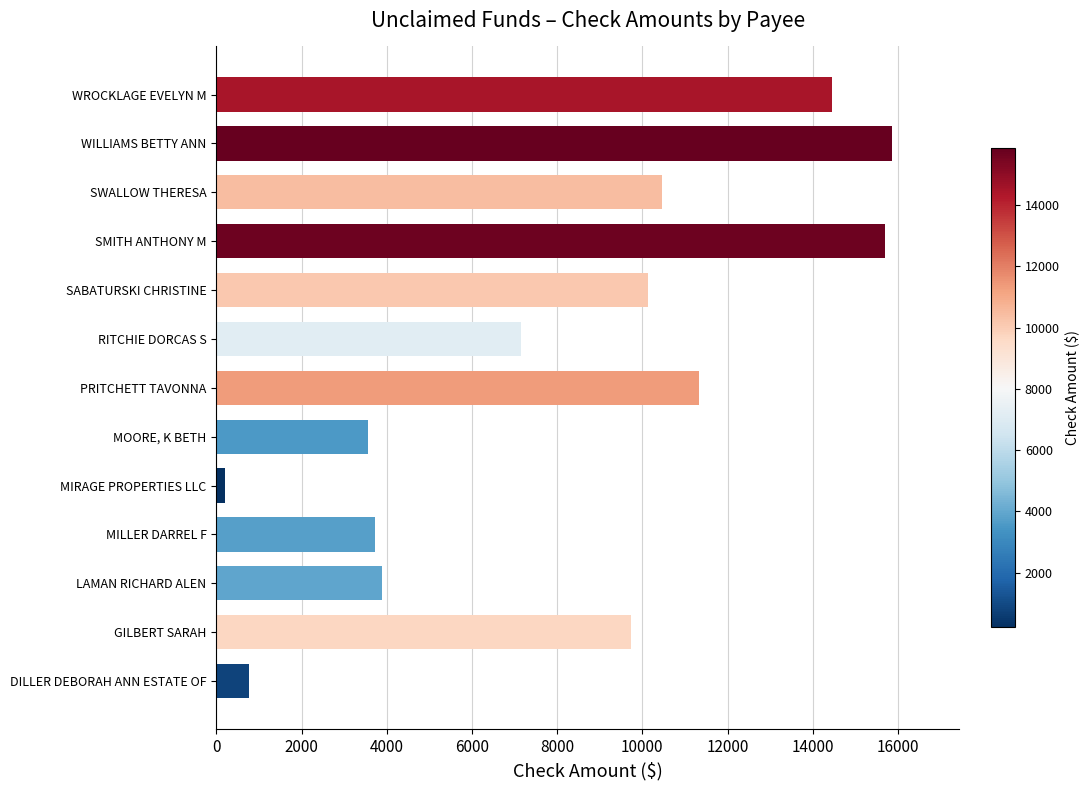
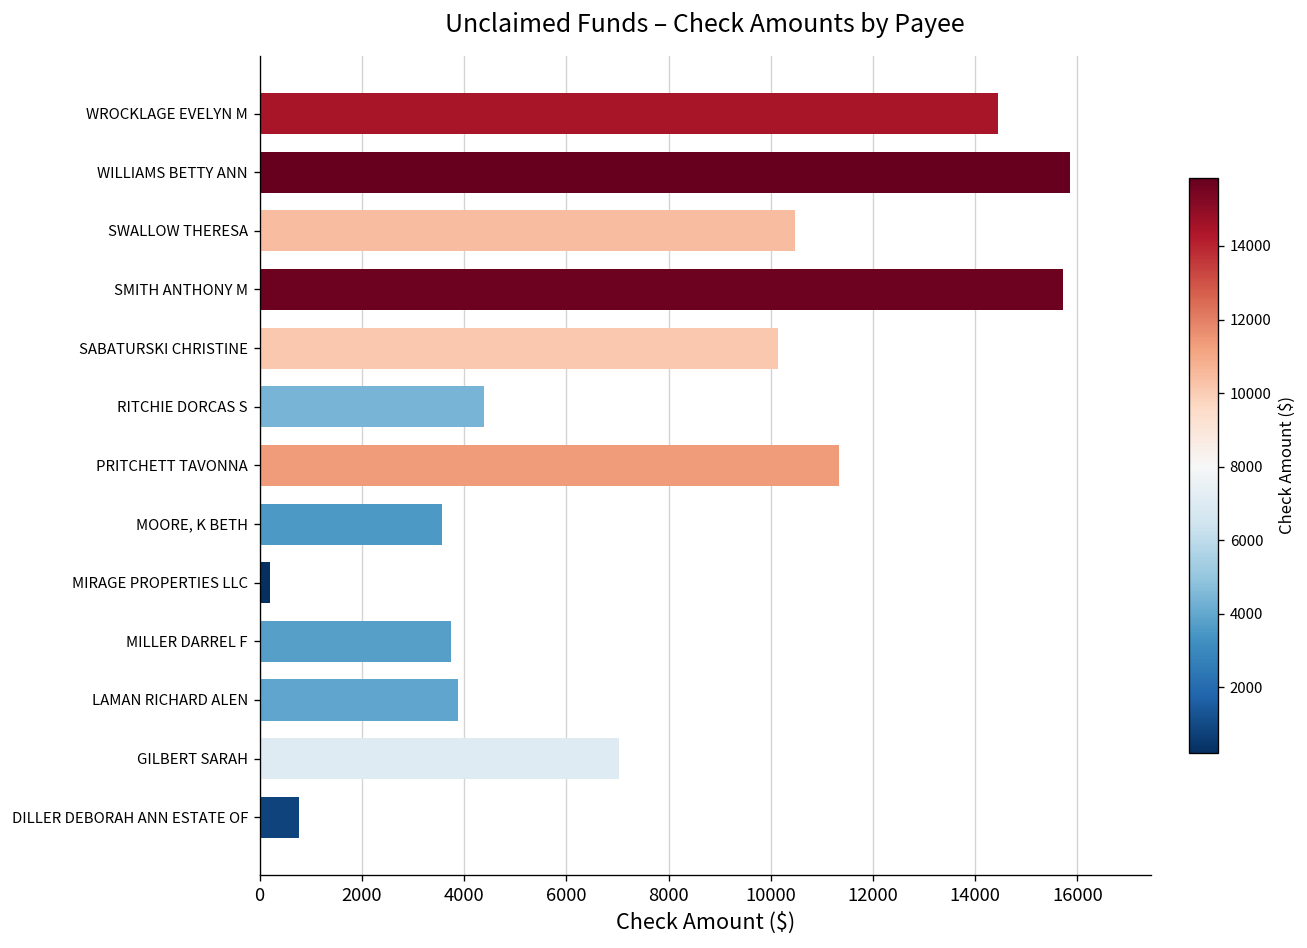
RITCHIE DORCAS S: 7200 -> 4400
GILBERT SARAH: 9700 -> 7000
